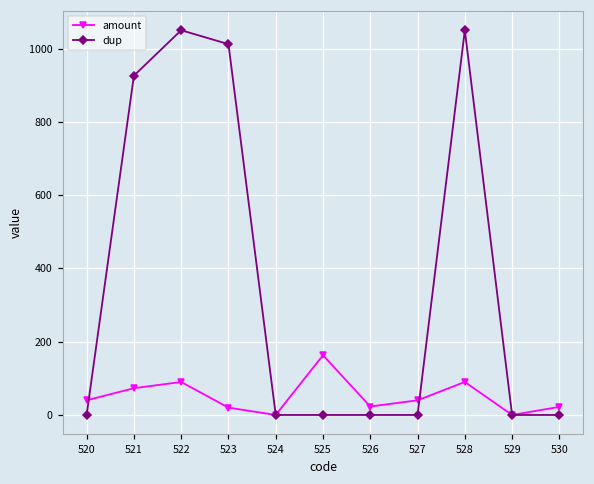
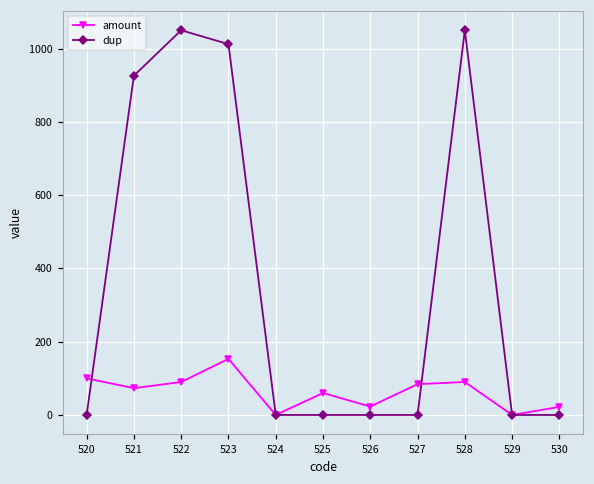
amount, 520: 40 -> 100
amount, 523: 20 -> 150
amount, 525: 160 -> 60
amount, 527: 40 -> 80
